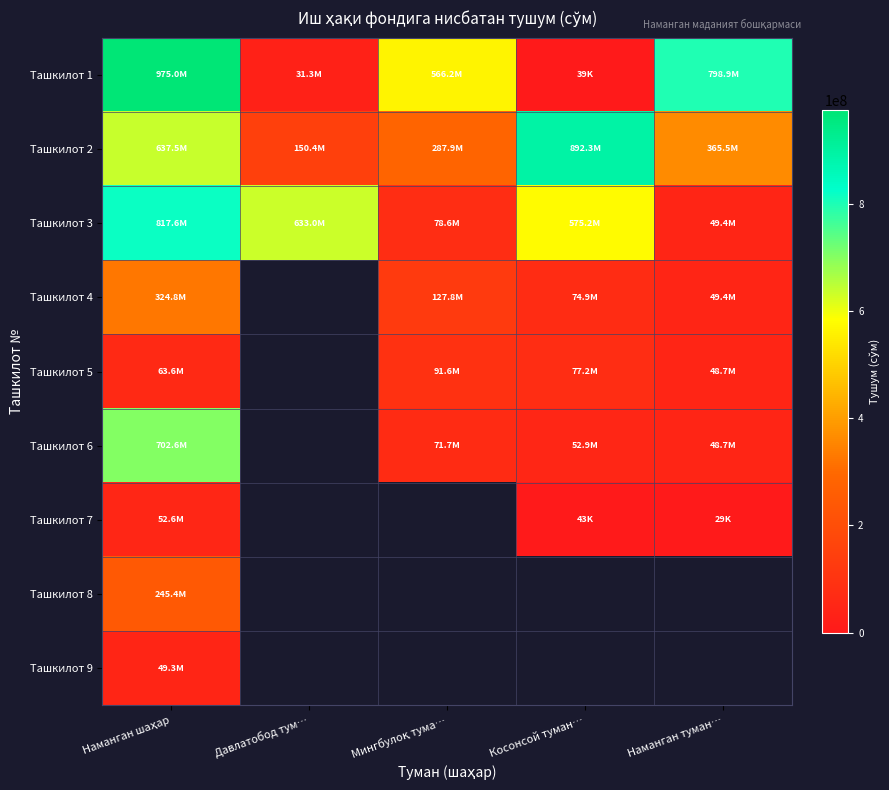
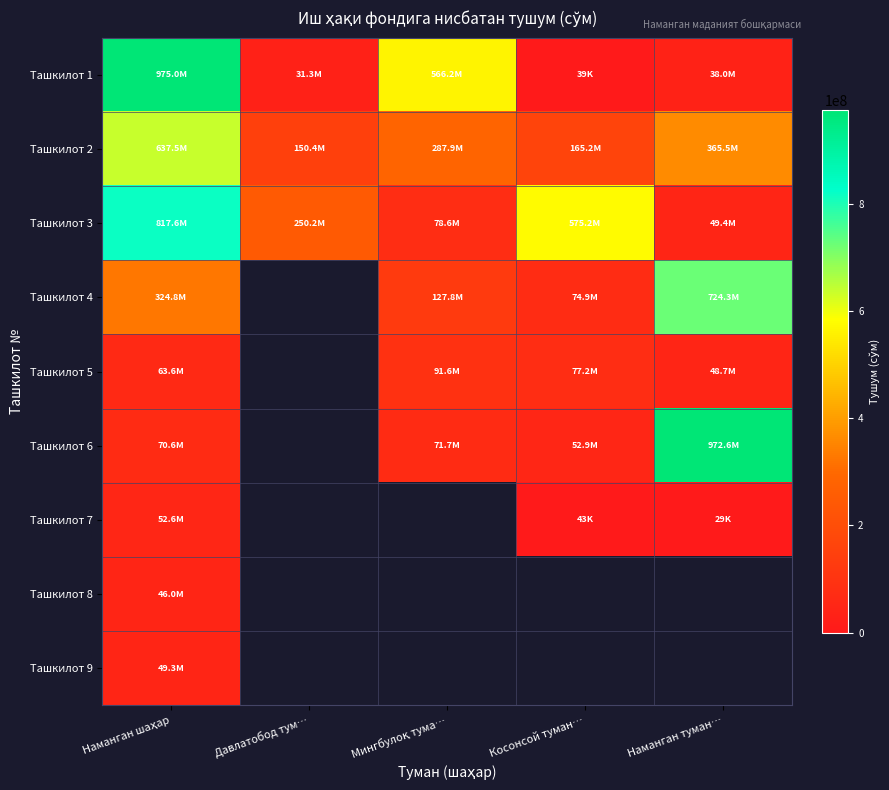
Ташкилот 1, Наманган туман…: 798.9M -> 38.0M
Ташкилот 2, Косонсой туман…: 892.3M -> 165.2M
Ташкилот 3, Давлатобод тум…: 633.0M -> 250.2M
Ташкилот 4, Наманган туман…: 49.4M -> 724.3M
Ташкилот 6, Наманган шаҳар: 702.6M -> 70.6M
Ташкилот 6, Наманган туман…: 48.7M -> 972.6M
Ташкилот 8, Наманган шаҳар: 245.4M -> 46.0M
